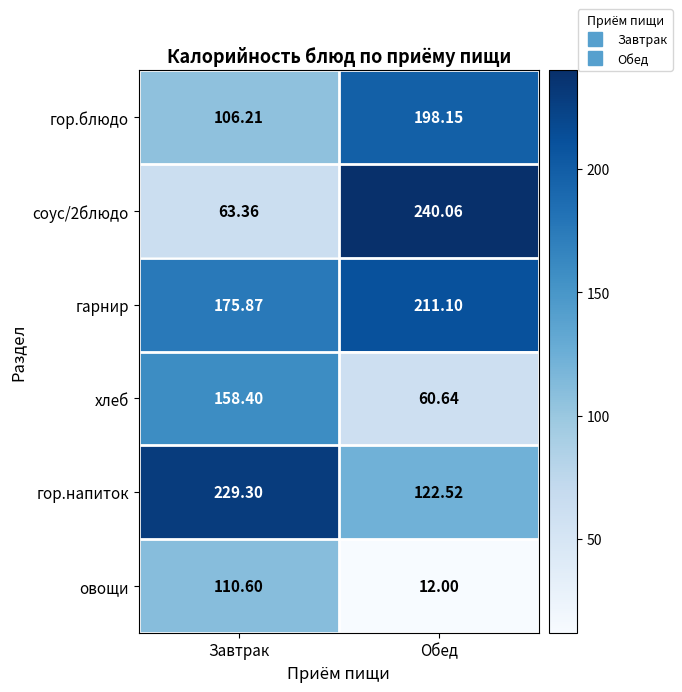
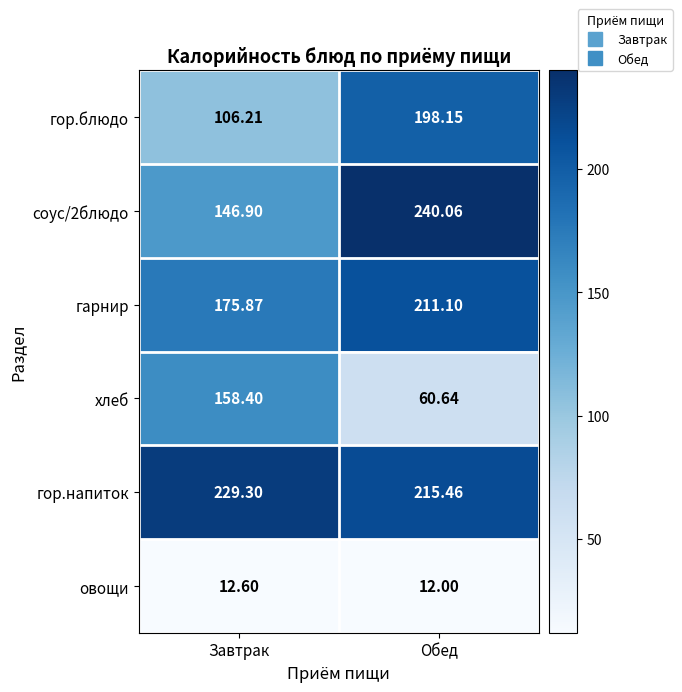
соус/2блюдо, Завтрак: 63.36 -> 146.90
гор.напиток, Обед: 122.52 -> 215.46
овощи, Завтрак: 110.60 -> 12.60
